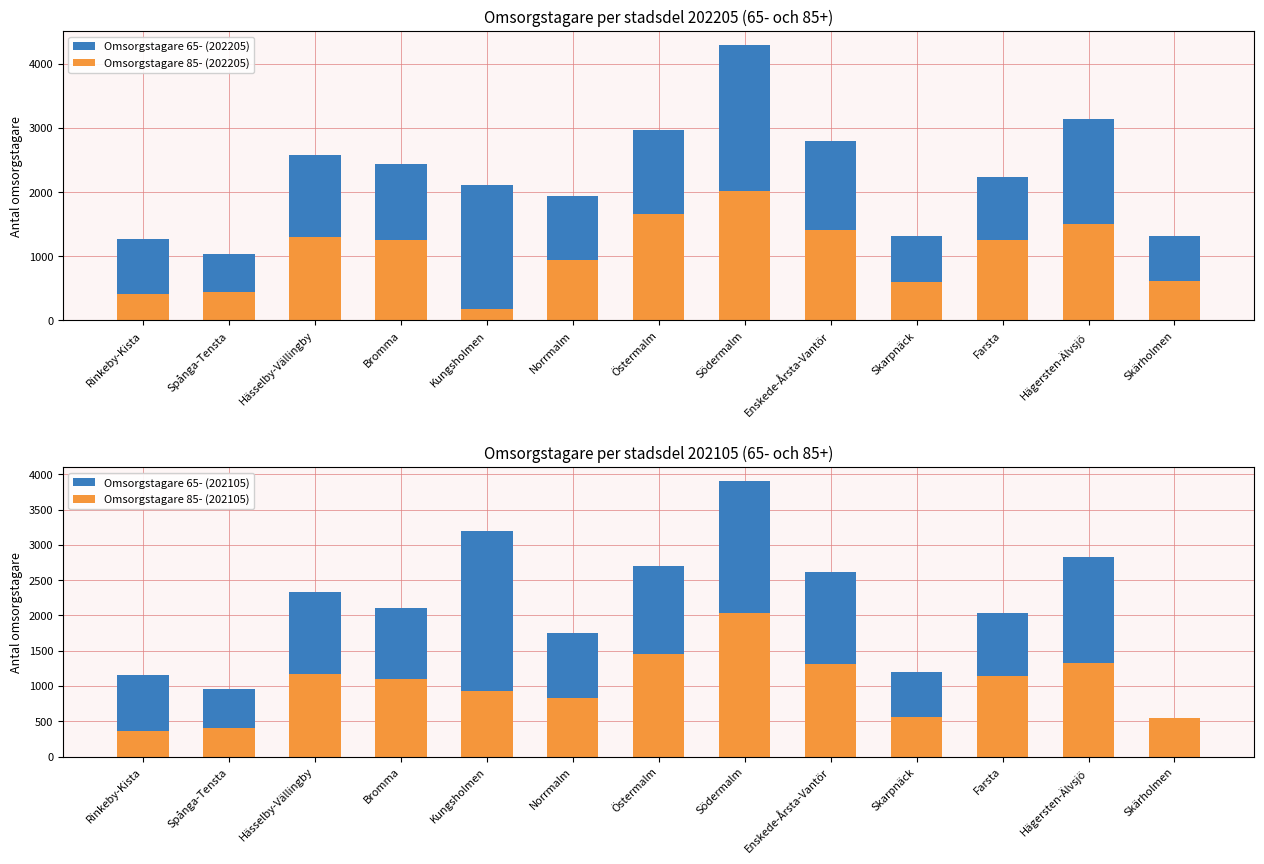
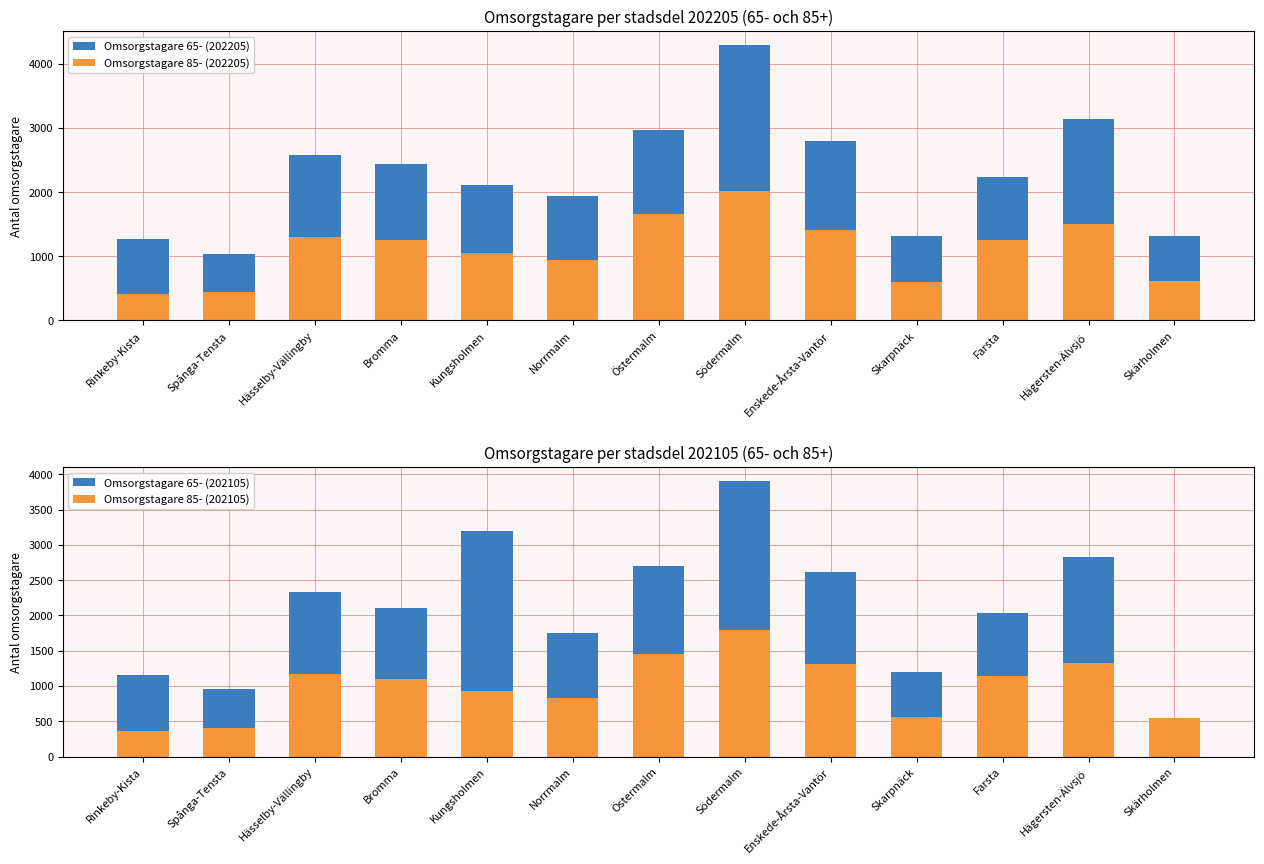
Omsorgstagare per stadsdel 202205 (65- och 85+), Omsorgstagare 85- (202205), Kungsholmen: 200 -> 1100
Omsorgstagare per stadsdel 202105 (65- och 85+), Omsorgstagare 85- (202105), Södermalm: 2000 -> 1800
